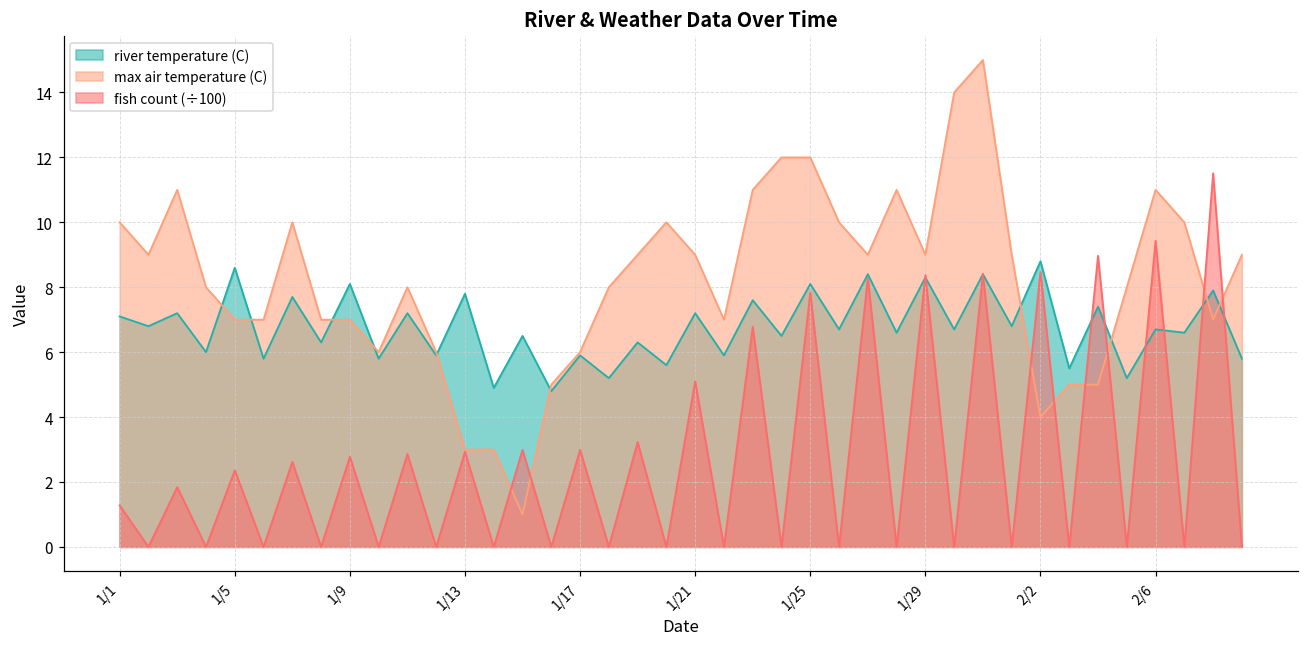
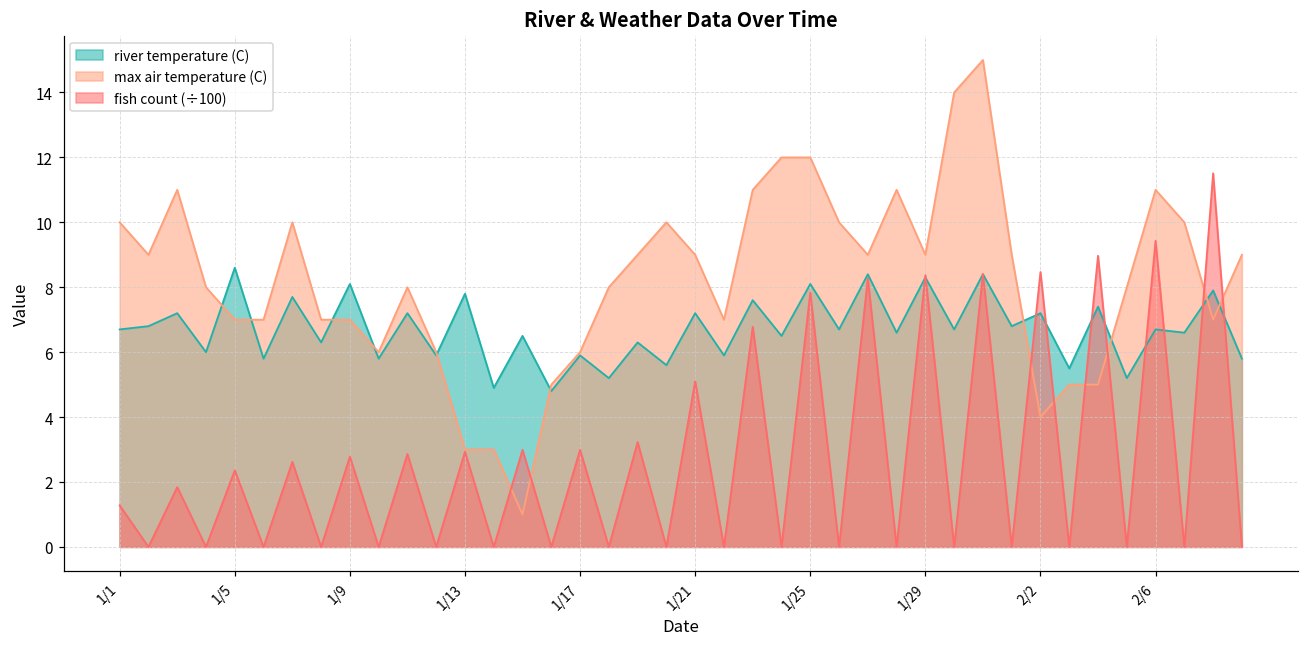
river temperature (C), 1/1: 7.1 -> 6.7
river temperature (C), 2/2: 8.8 -> 7.2
